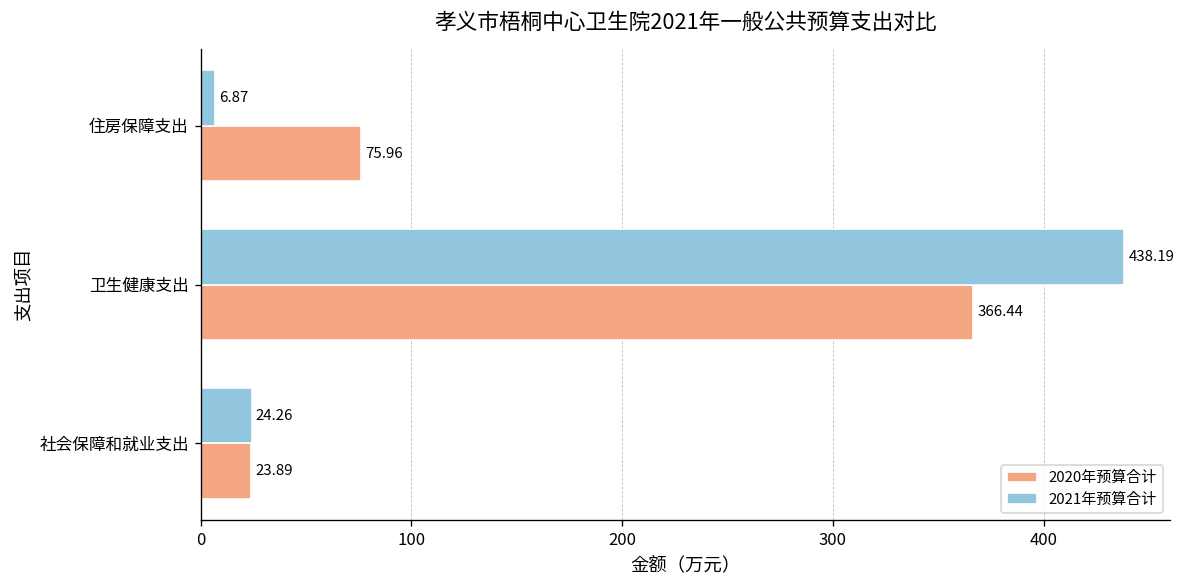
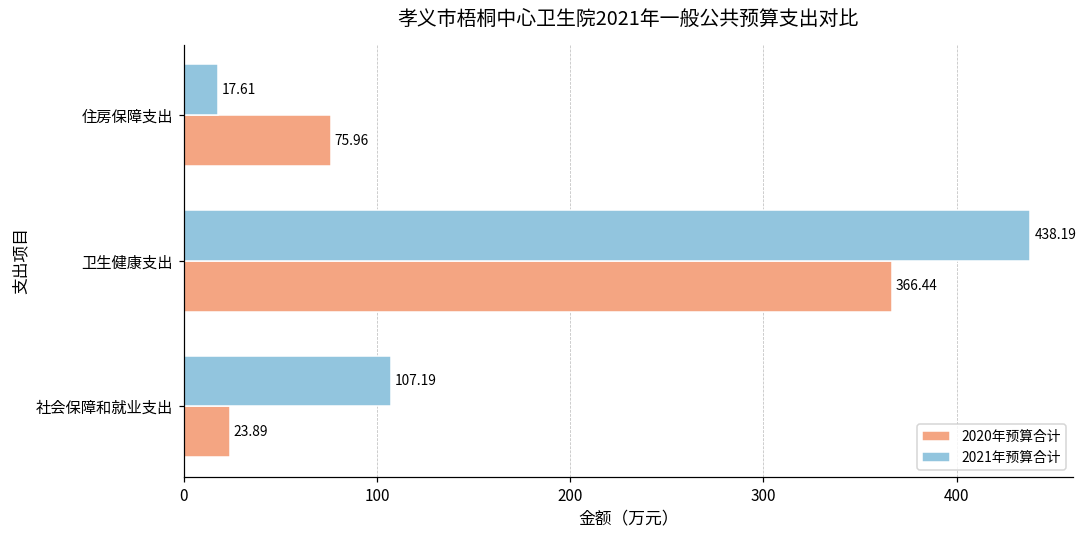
2021年预算合计, 住房保障支出: 6.87 -> 17.61
2021年预算合计, 社会保障和就业支出: 24.26 -> 107.19
